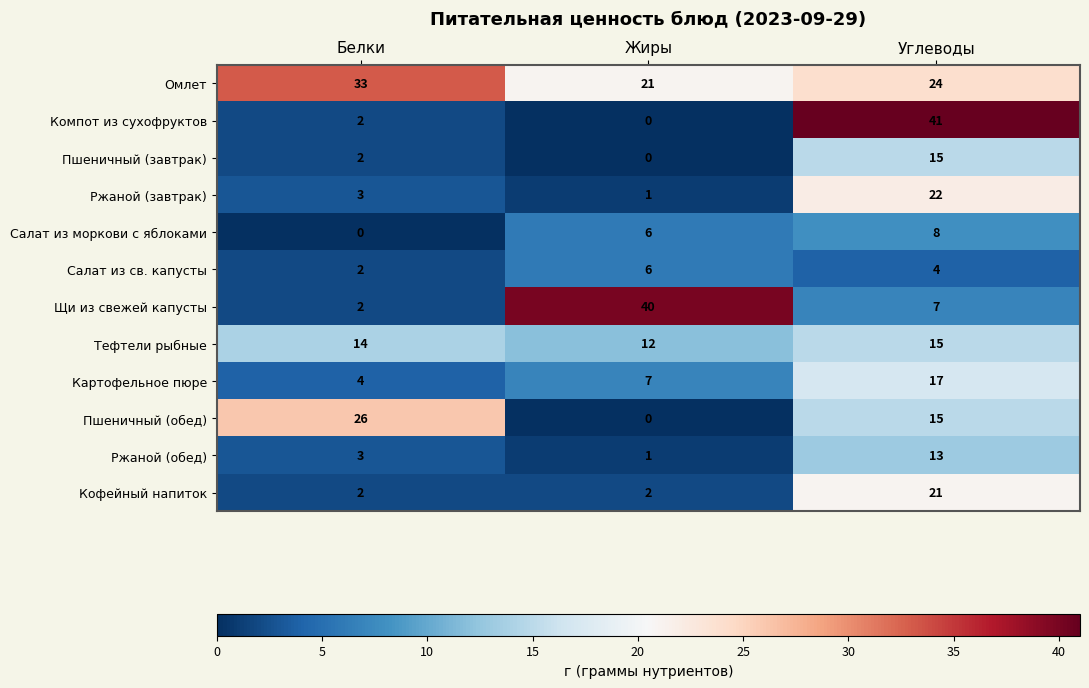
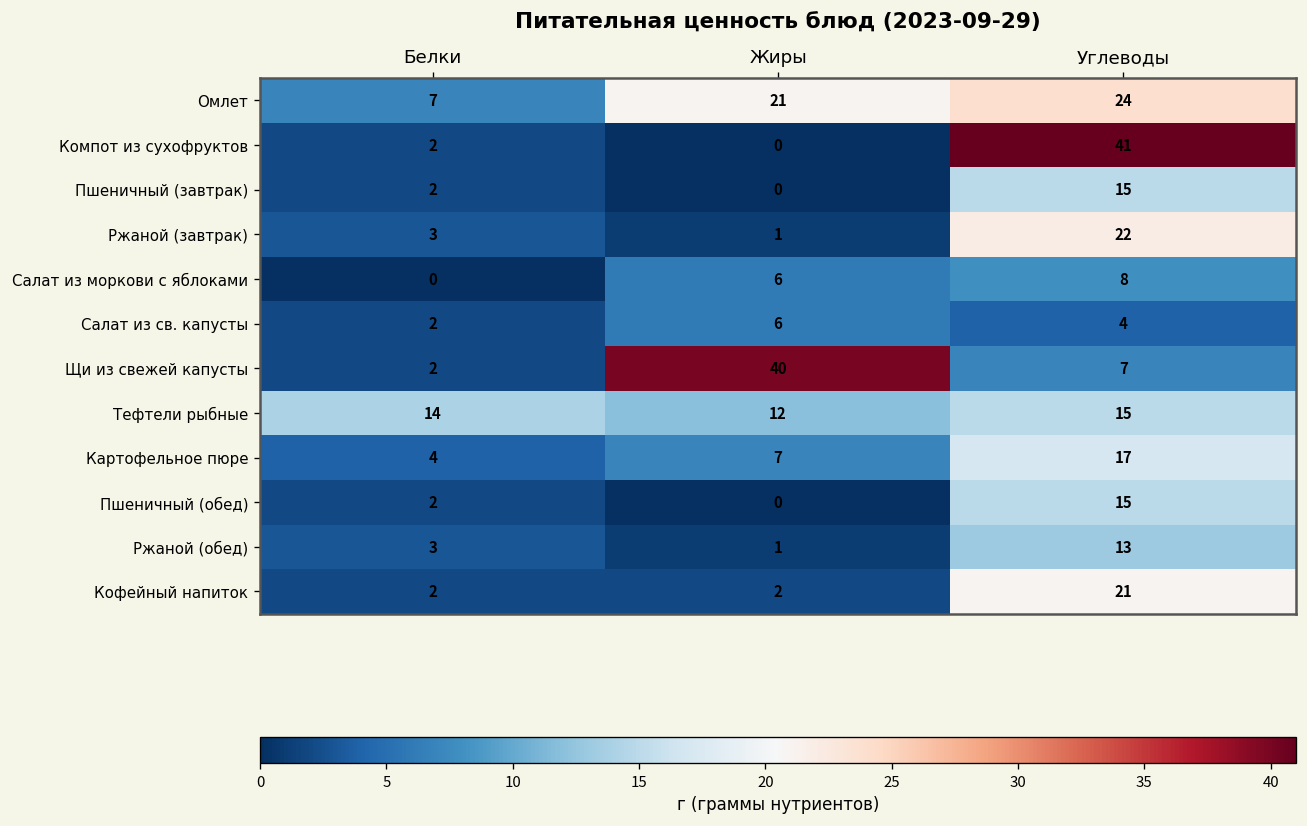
Омлет, Белки: 33 -> 7
Пшеничный (обед), Белки: 26 -> 2
